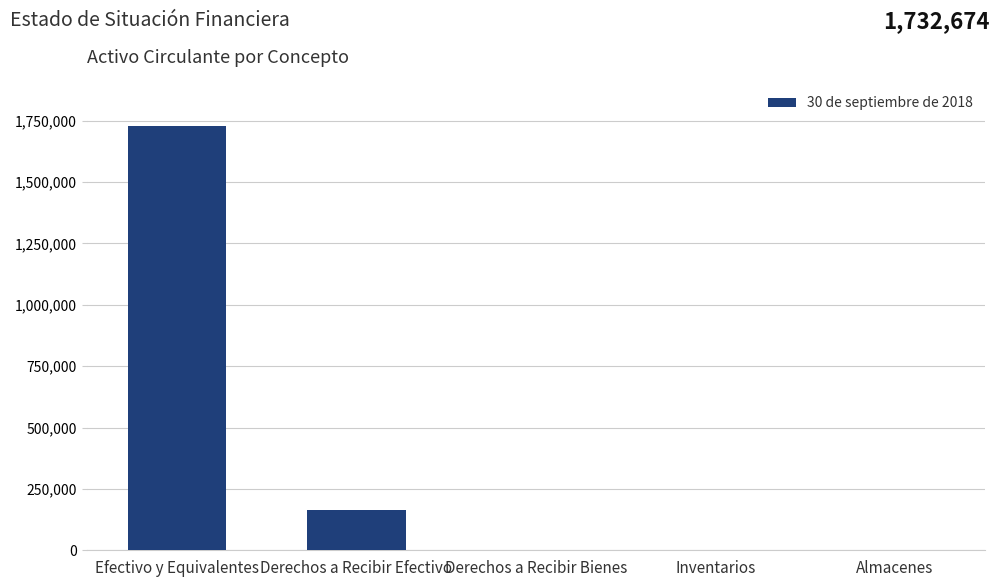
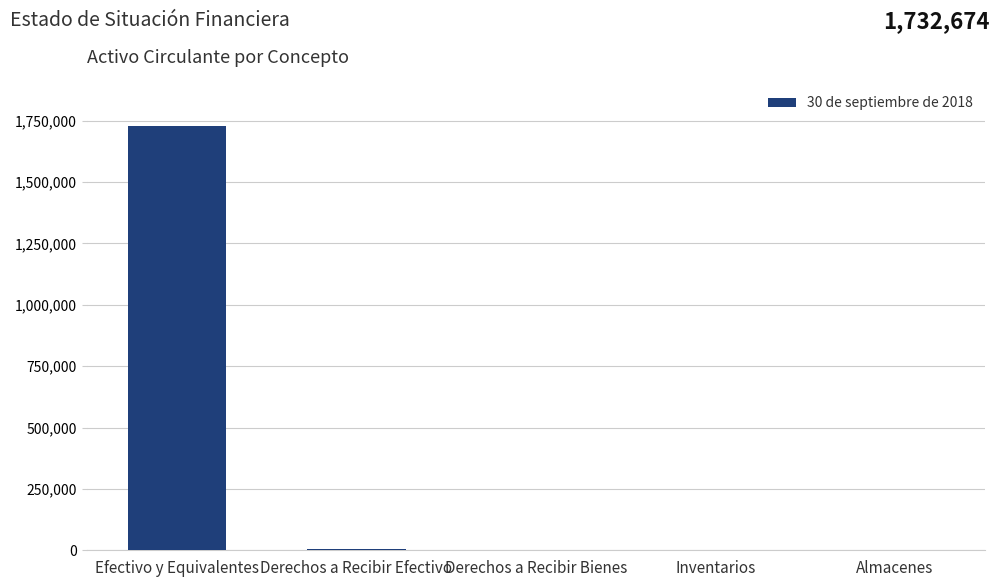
Derechos a Recibir Efectivo: 160,000 -> 10,000
